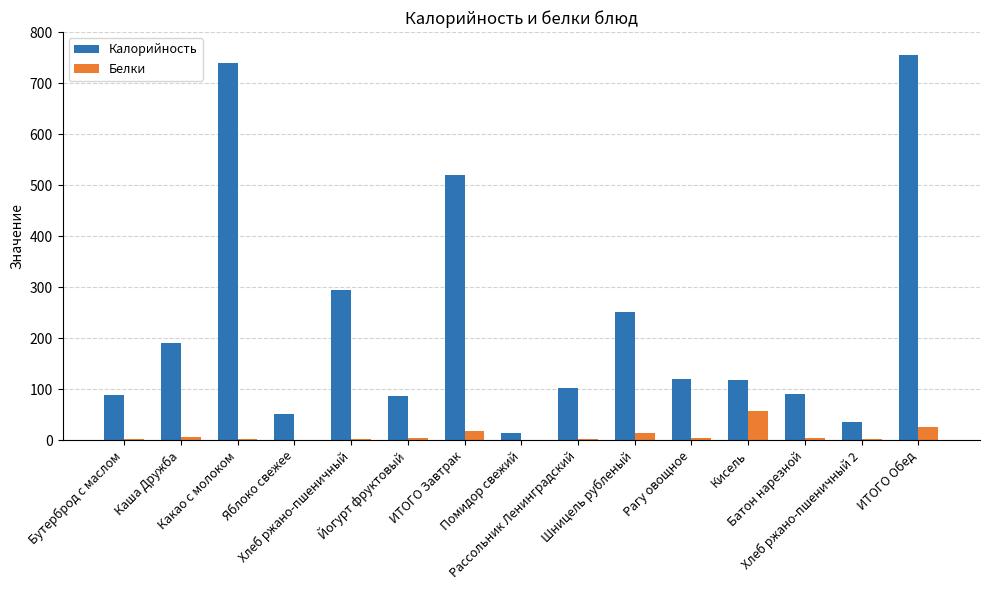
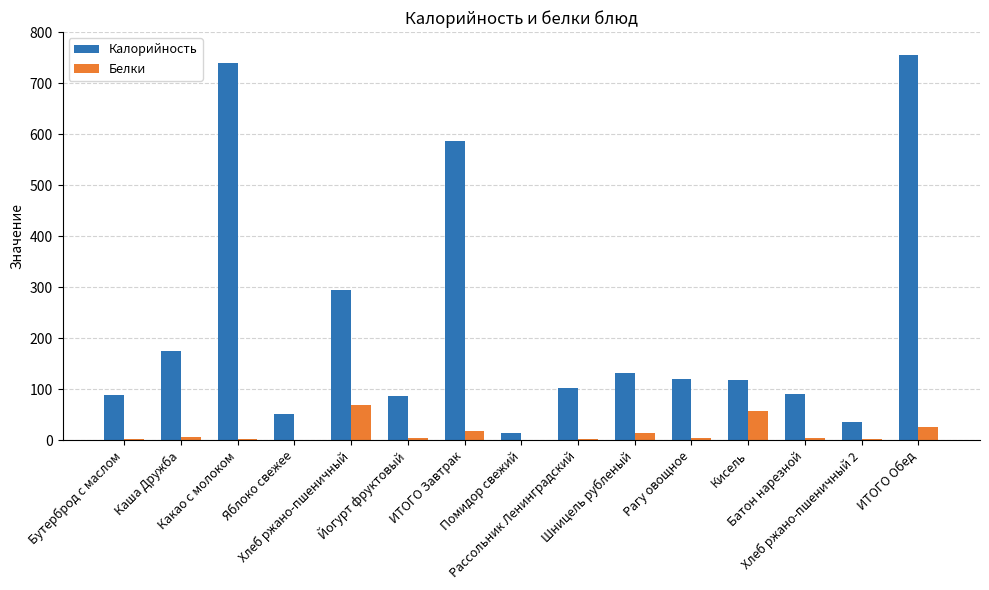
Калорийность, Каша Дружба: 190 -> 170
Белки, Хлеб ржано-пшеничный: 0 -> 70
Калорийность, ИТОГО Завтрак: 520 -> 590
Калорийность, Шницель рубленый: 250 -> 130
